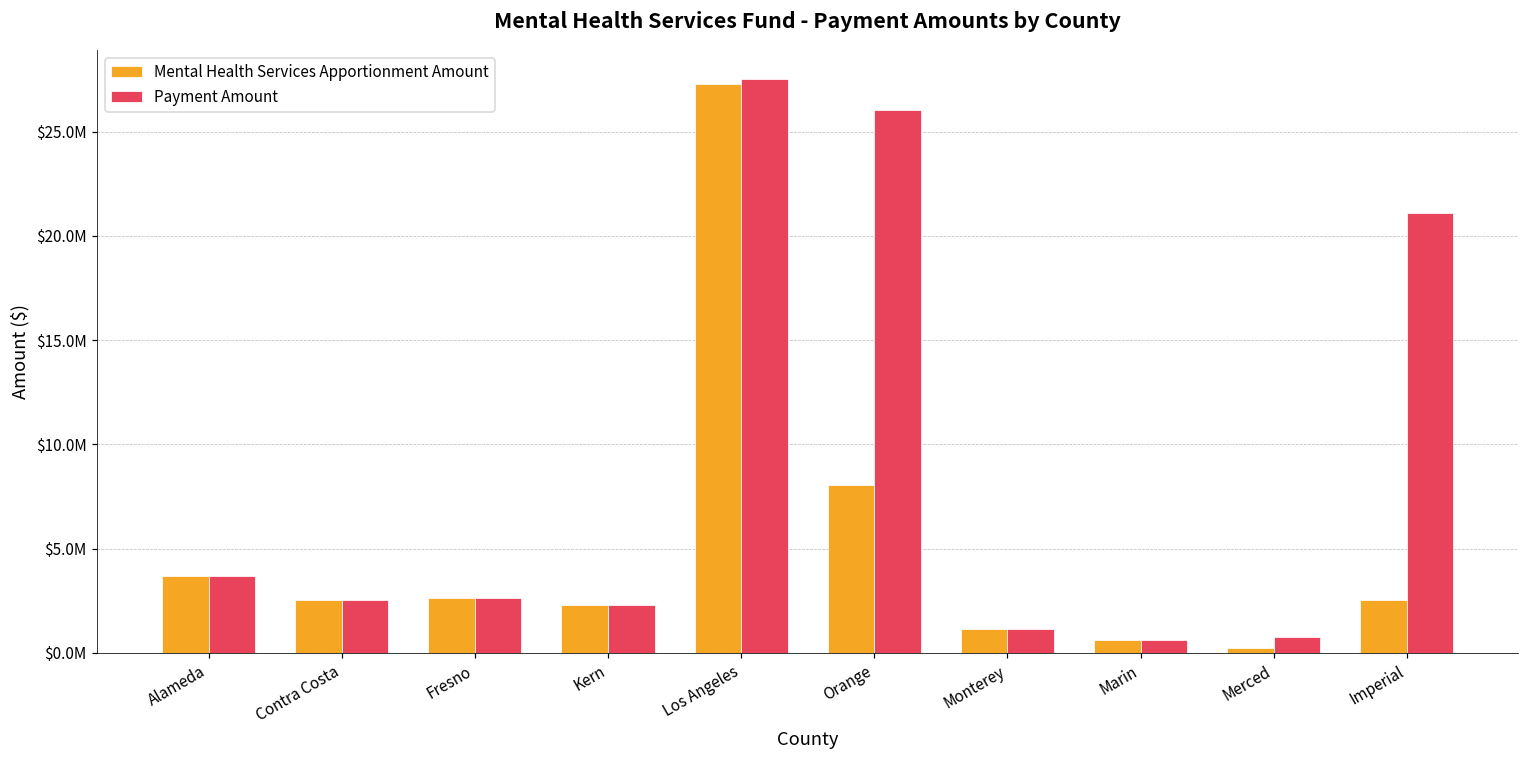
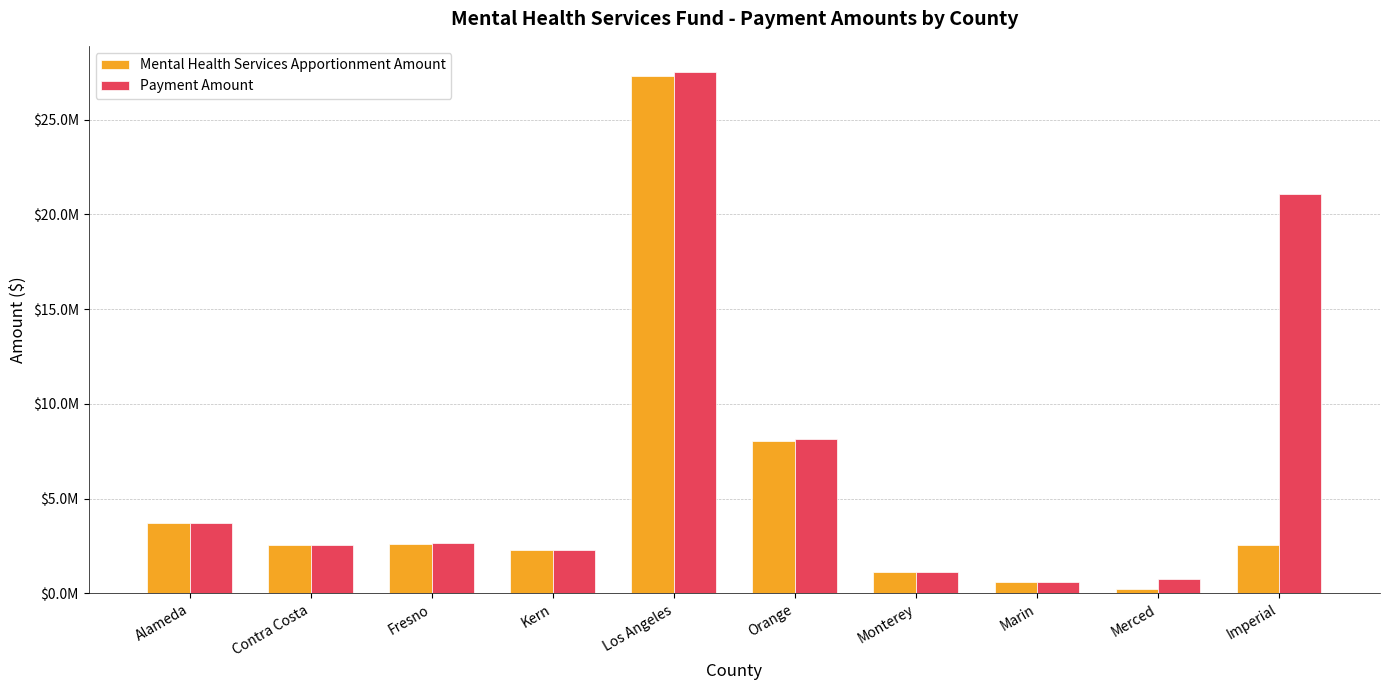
Payment Amount, Orange: $26000000 -> $8100000
